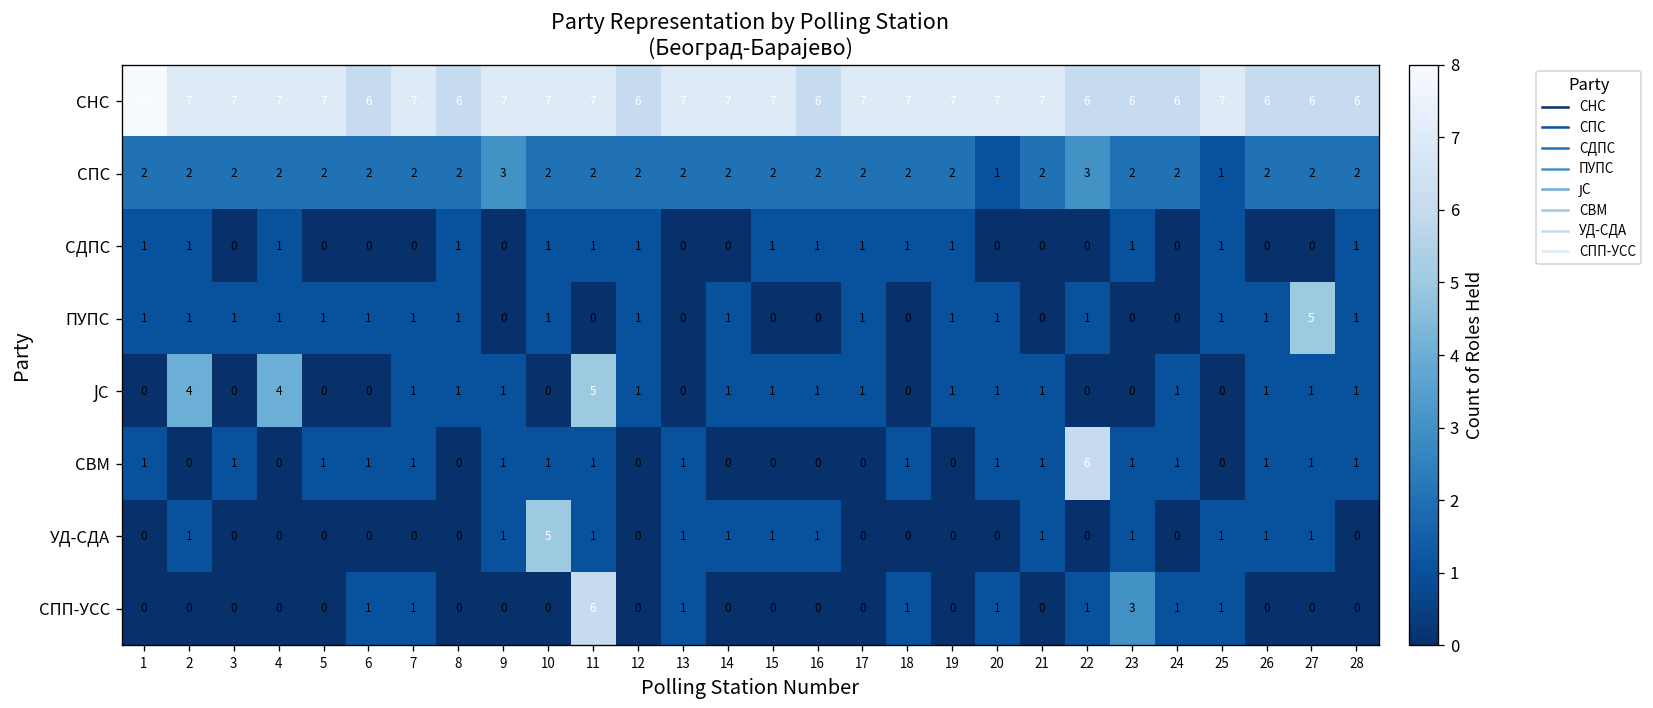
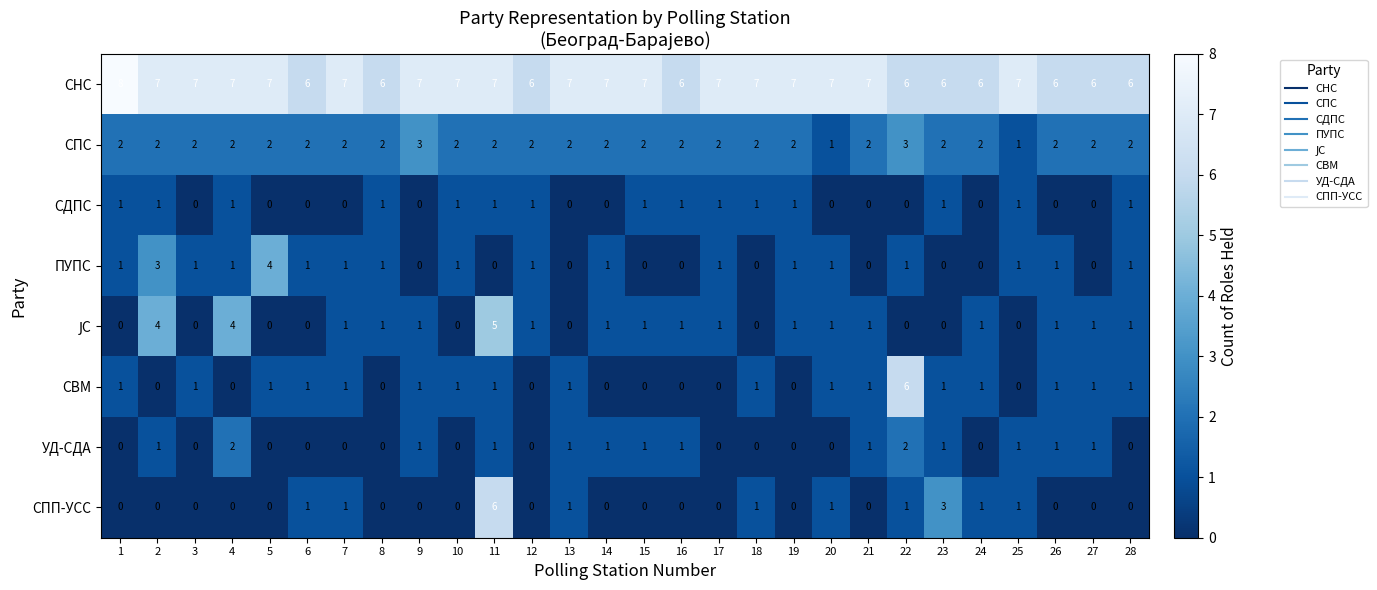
ПУПС, 2: 1 -> 3
ПУПС, 5: 1 -> 4
ПУПС, 27: 5 -> 0
УД-СДА, 4: 0 -> 2
УД-СДА, 10: 5 -> 0
УД-СДА, 22: 0 -> 2
